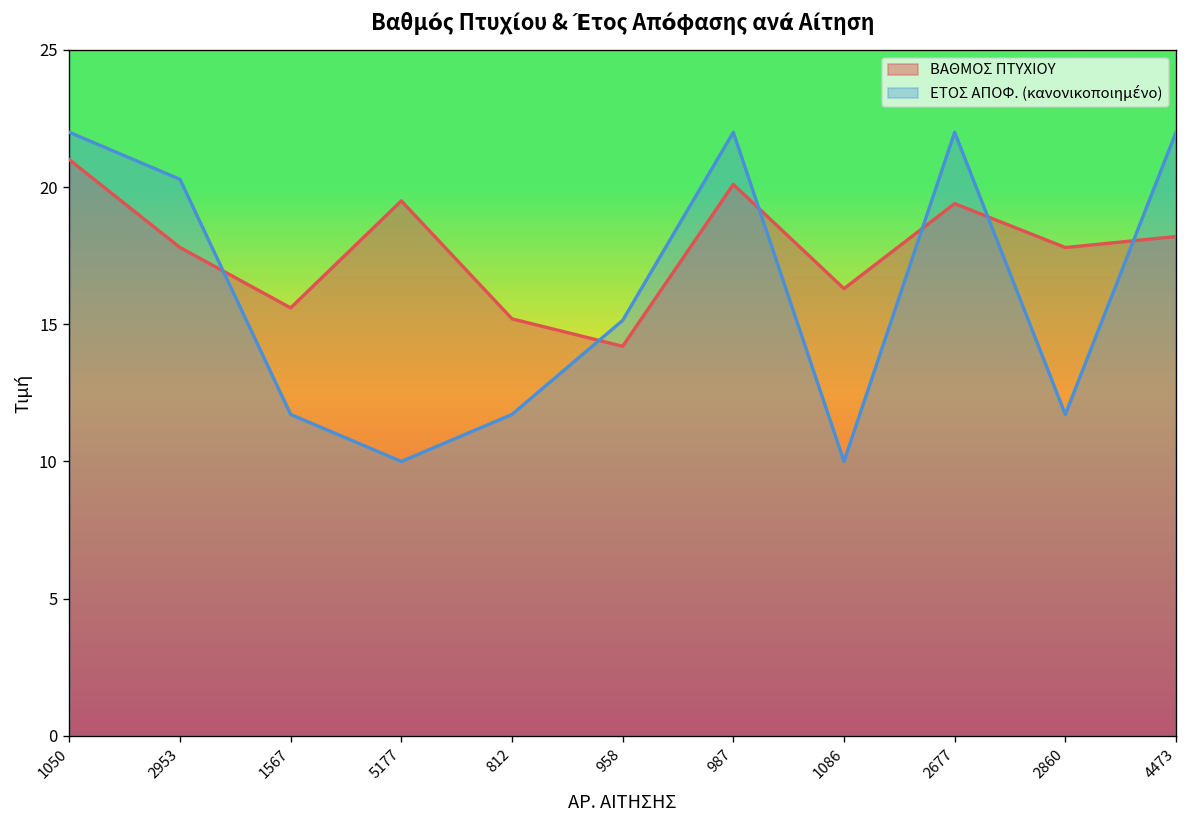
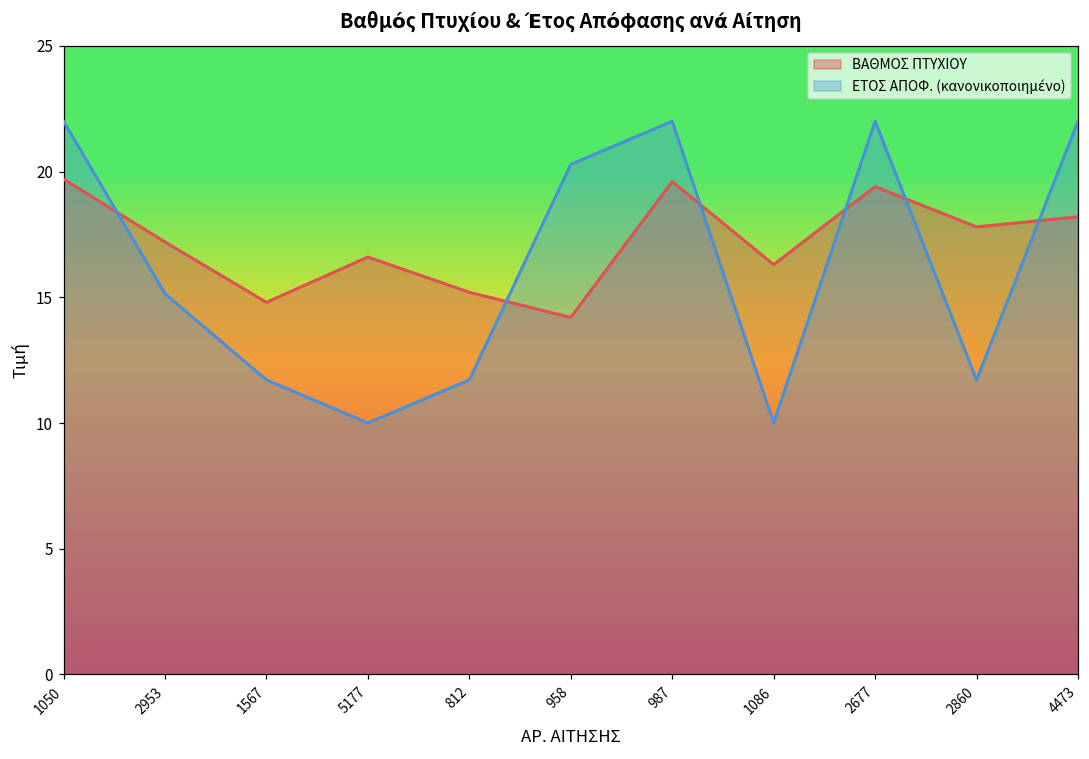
ΒΑΘΜΟΣ ΠΤΥΧΙΟΥ, 1050: 21.0 -> 19.7
ΒΑΘΜΟΣ ΠΤΥΧΙΟΥ, 2953: 17.8 -> 17.2
ΕΤΟΣ ΑΠΟΦ. (κανονικοποιημένο), 2953: 20.3 -> 15.1
ΒΑΘΜΟΣ ΠΤΥΧΙΟΥ, 1567: 15.6 -> 14.8
ΒΑΘΜΟΣ ΠΤΥΧΙΟΥ, 5177: 19.5 -> 16.6
ΕΤΟΣ ΑΠΟΦ. (κανονικοποιημένο), 958: 15.1 -> 20.3
ΒΑΘΜΟΣ ΠΤΥΧΙΟΥ, 987: 20.1 -> 19.6
